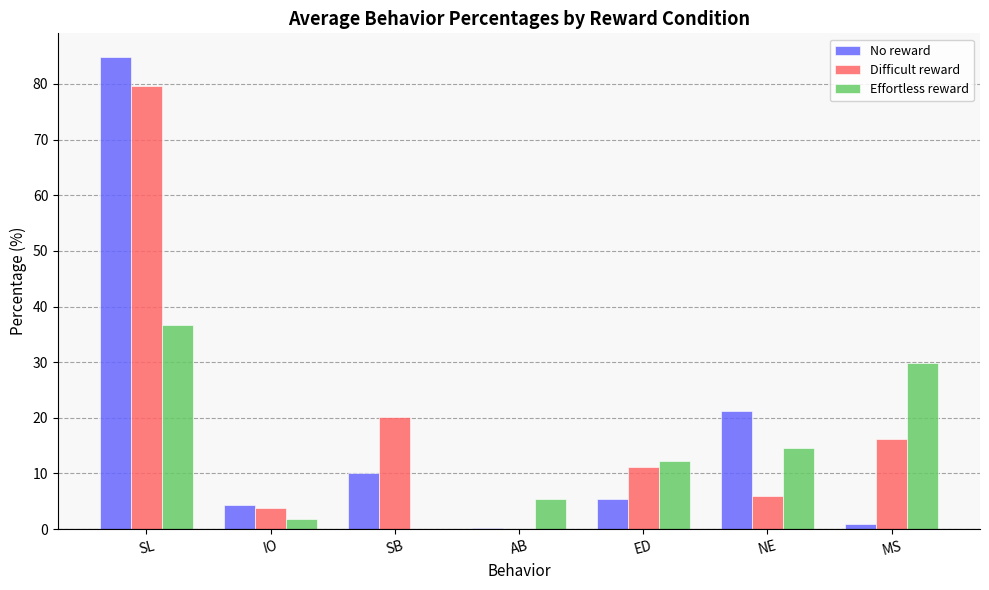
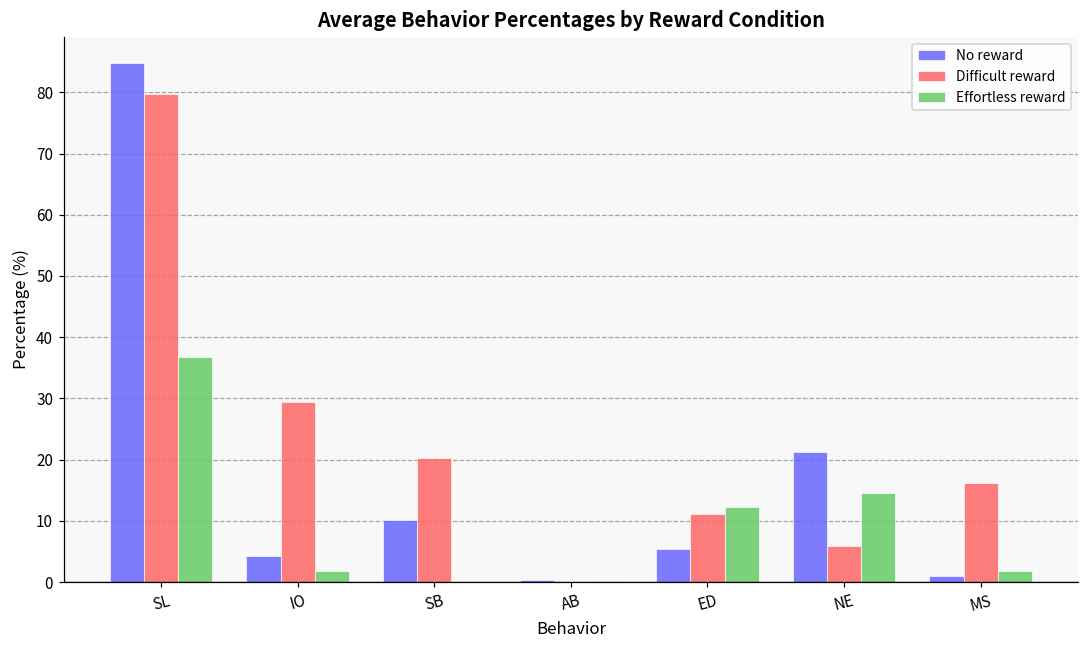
Difficult reward, IO: 4 -> 29
Effortless reward, AB: 5 -> 0
Effortless reward, MS: 30 -> 2
